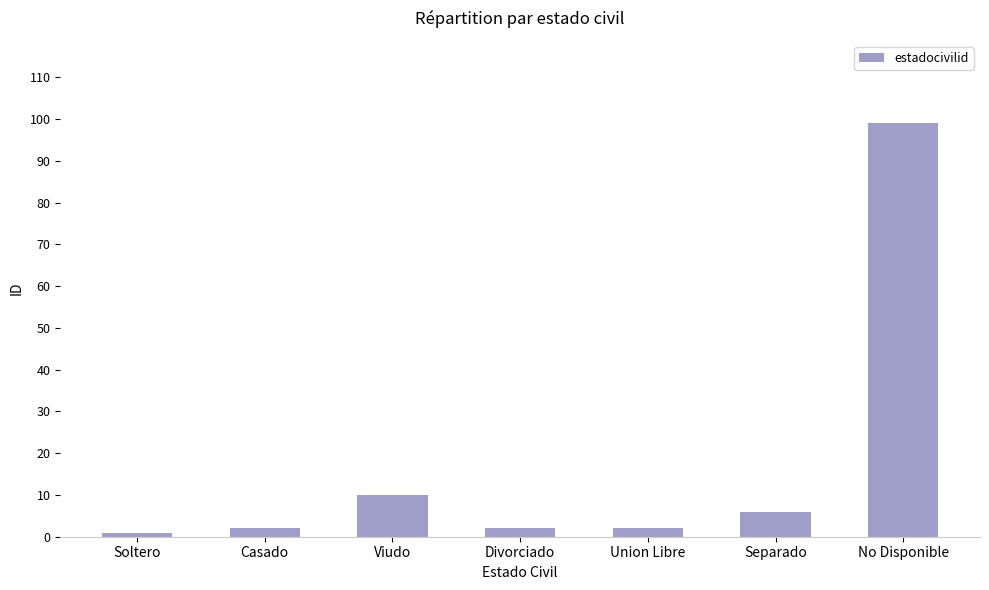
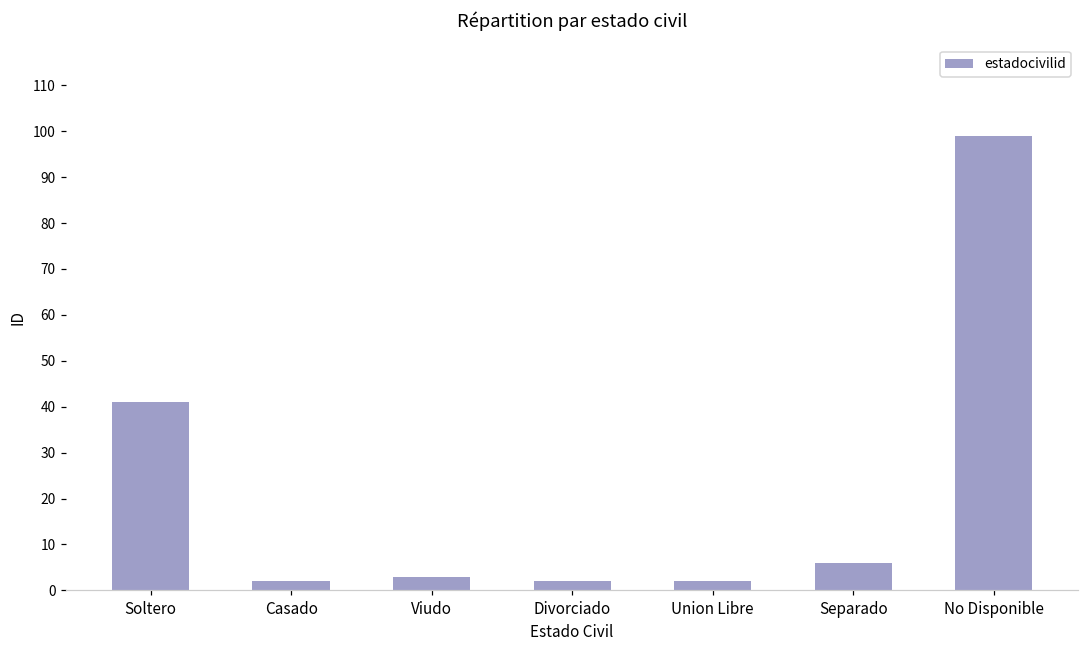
Soltero: 1 -> 41
Viudo: 10 -> 3
